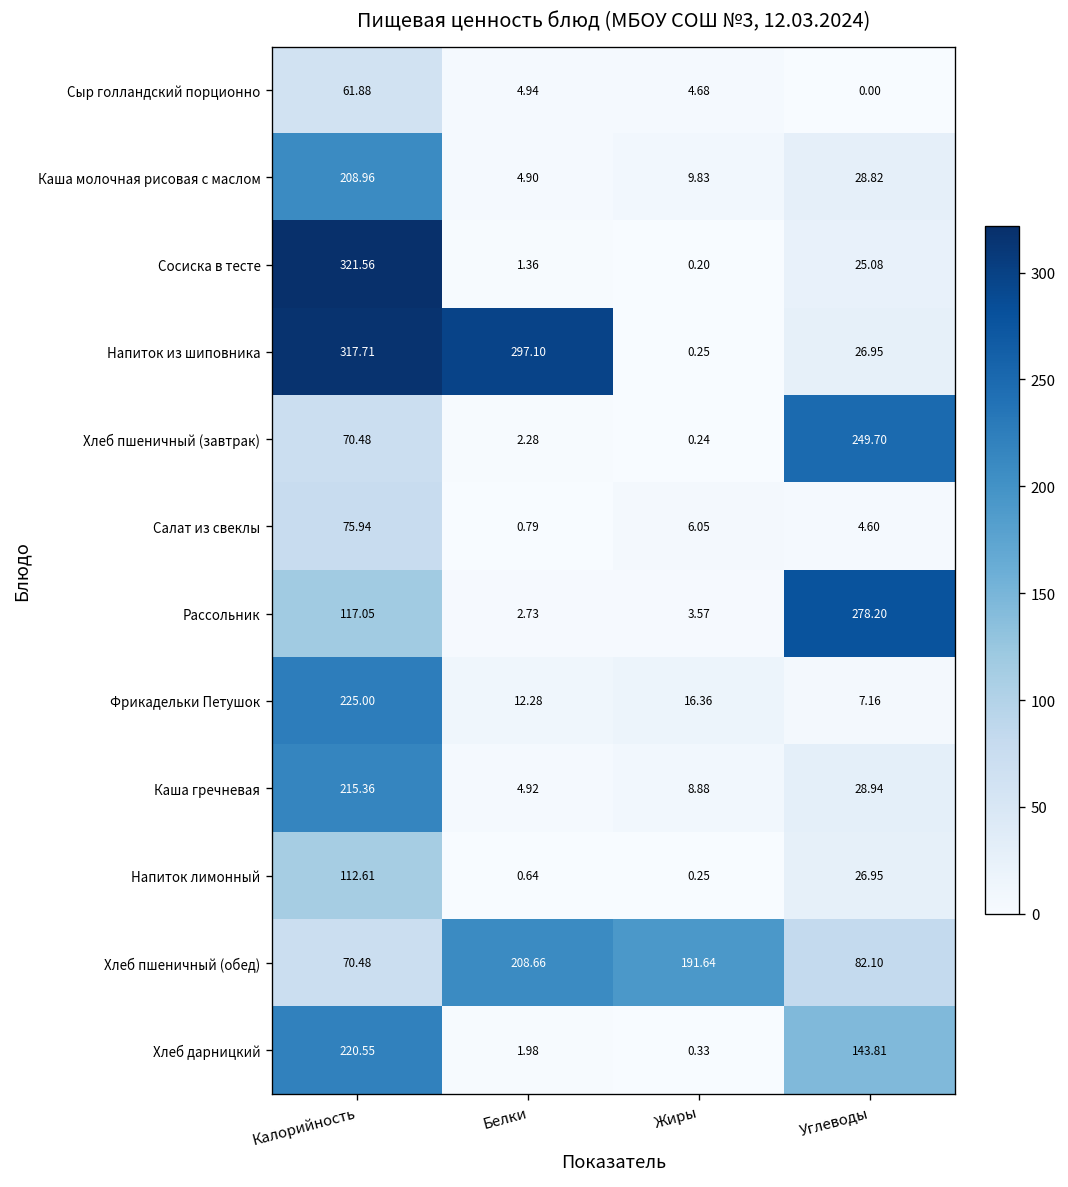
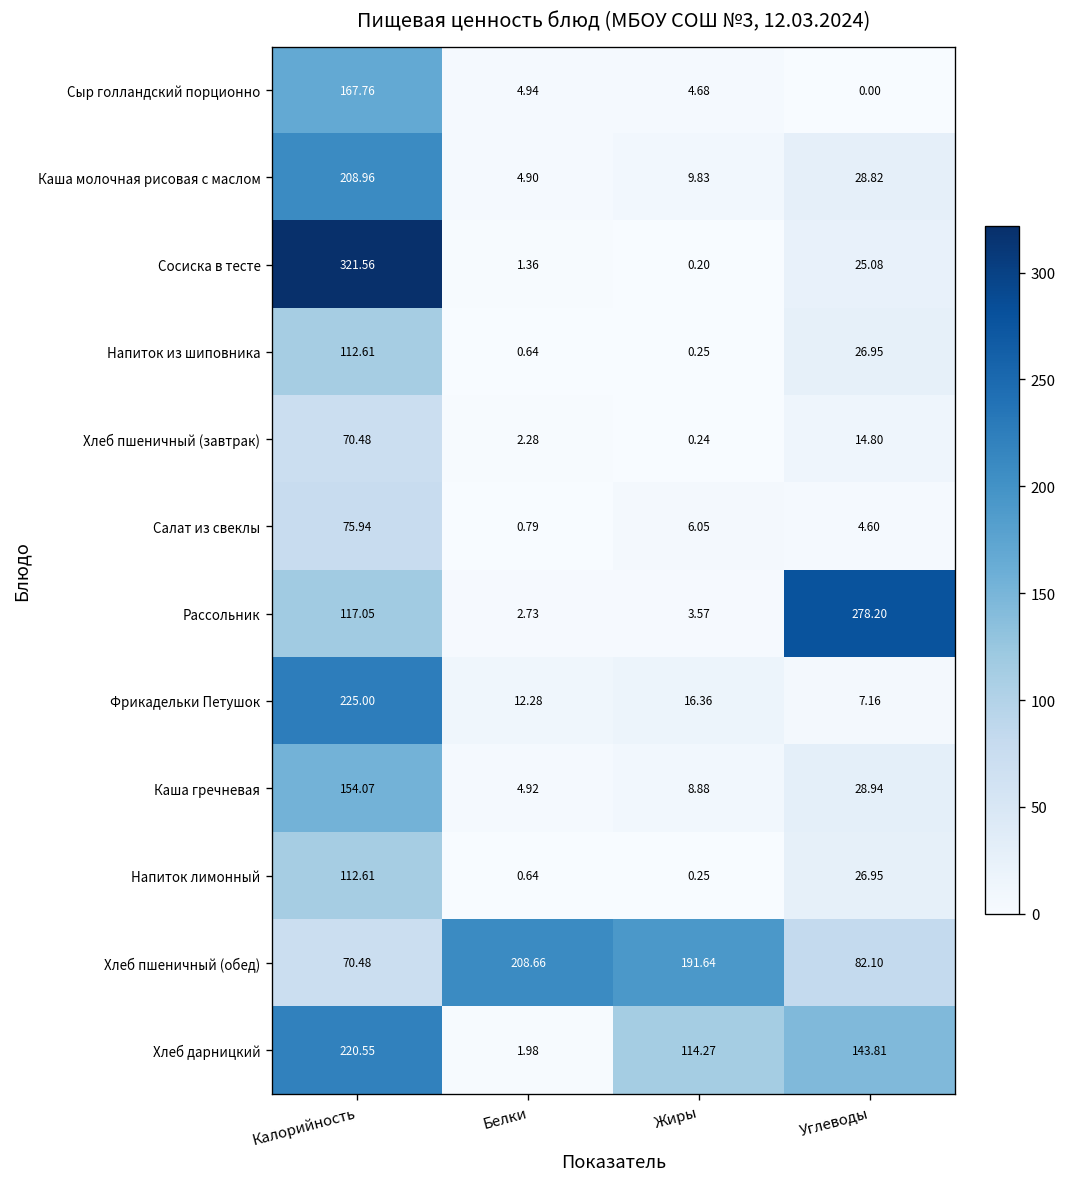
Сыр голландский порционно, Калорийность: 61.88 -> 167.76
Напиток из шиповника, Калорийность: 317.71 -> 112.61
Напиток из шиповника, Белки: 297.10 -> 0.64
Хлеб пшеничный (завтрак), Углеводы: 249.70 -> 14.80
Каша гречневая, Калорийность: 215.36 -> 154.07
Хлеб дарницкий, Жиры: 0.33 -> 114.27
